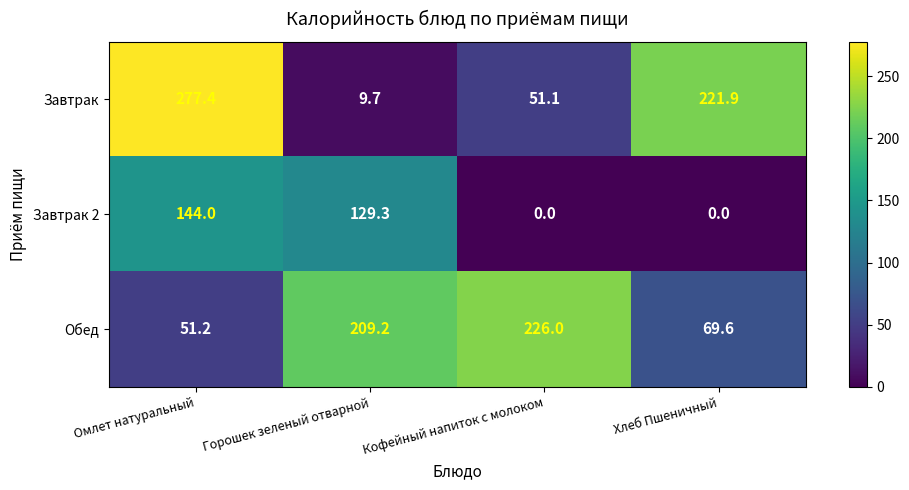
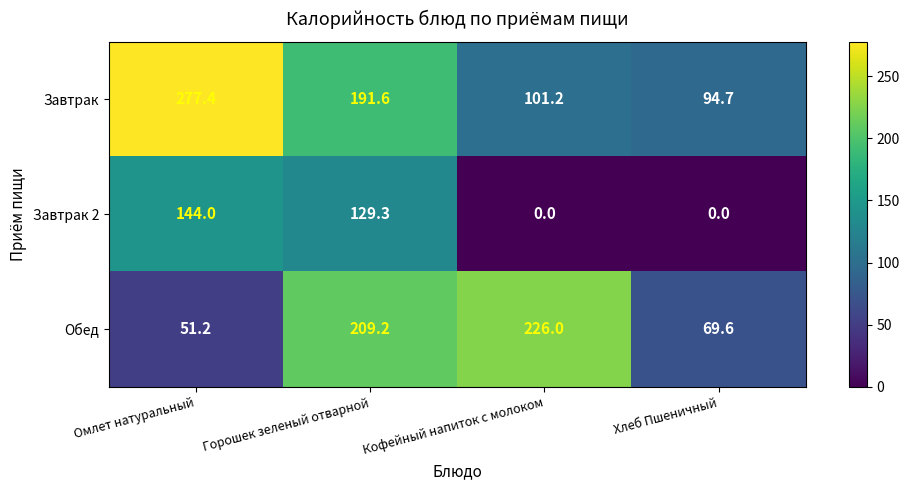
Завтрак, Горошек зеленый отварной: 9.7 -> 191.6
Завтрак, Кофейный напиток с молоком: 51.1 -> 101.2
Завтрак, Хлеб Пшеничный: 221.9 -> 94.7
